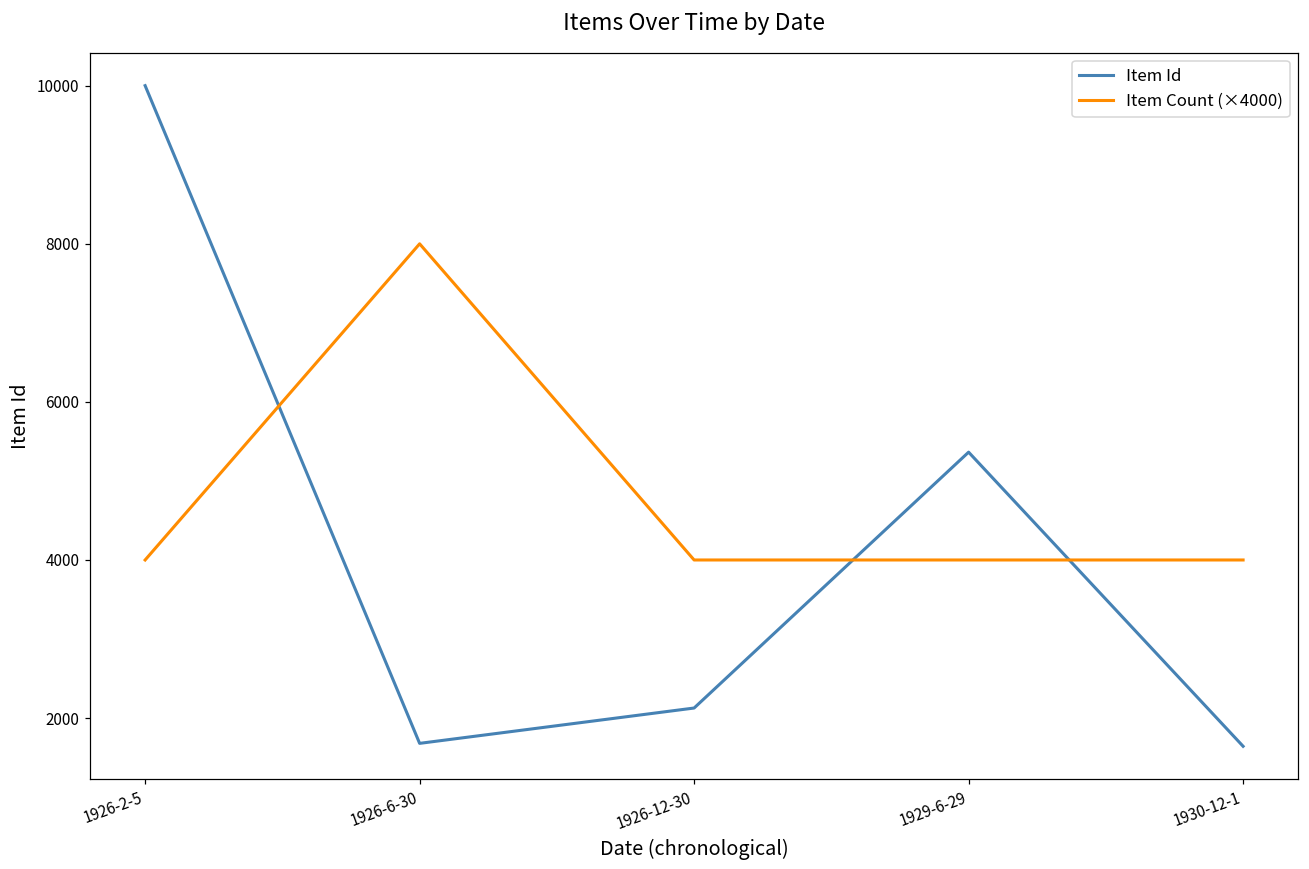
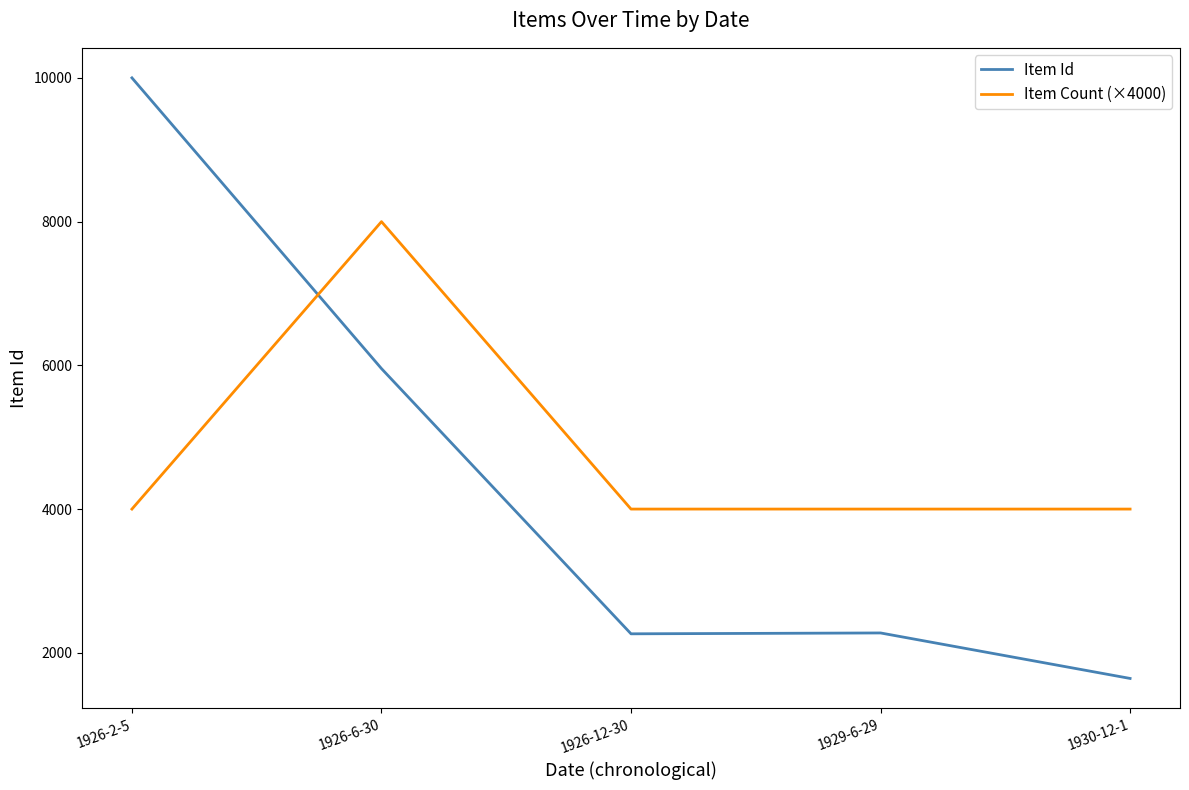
Item Id, 1926-6-30: 1700 -> 6000
Item Id, 1926-12-30: 2100 -> 2300
Item Id, 1929-6-29: 5400 -> 2300
